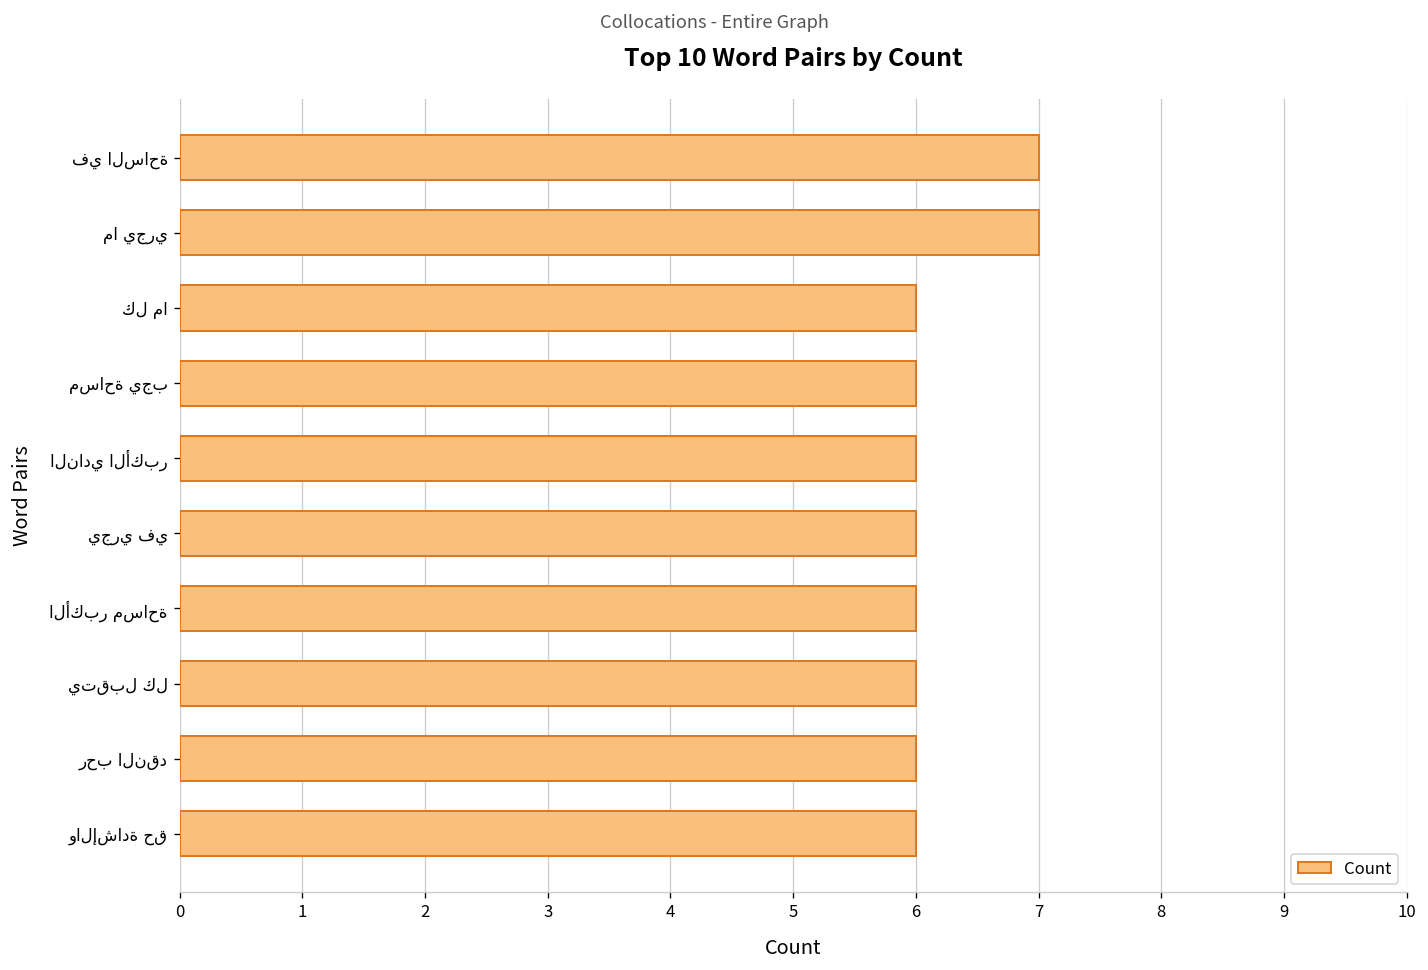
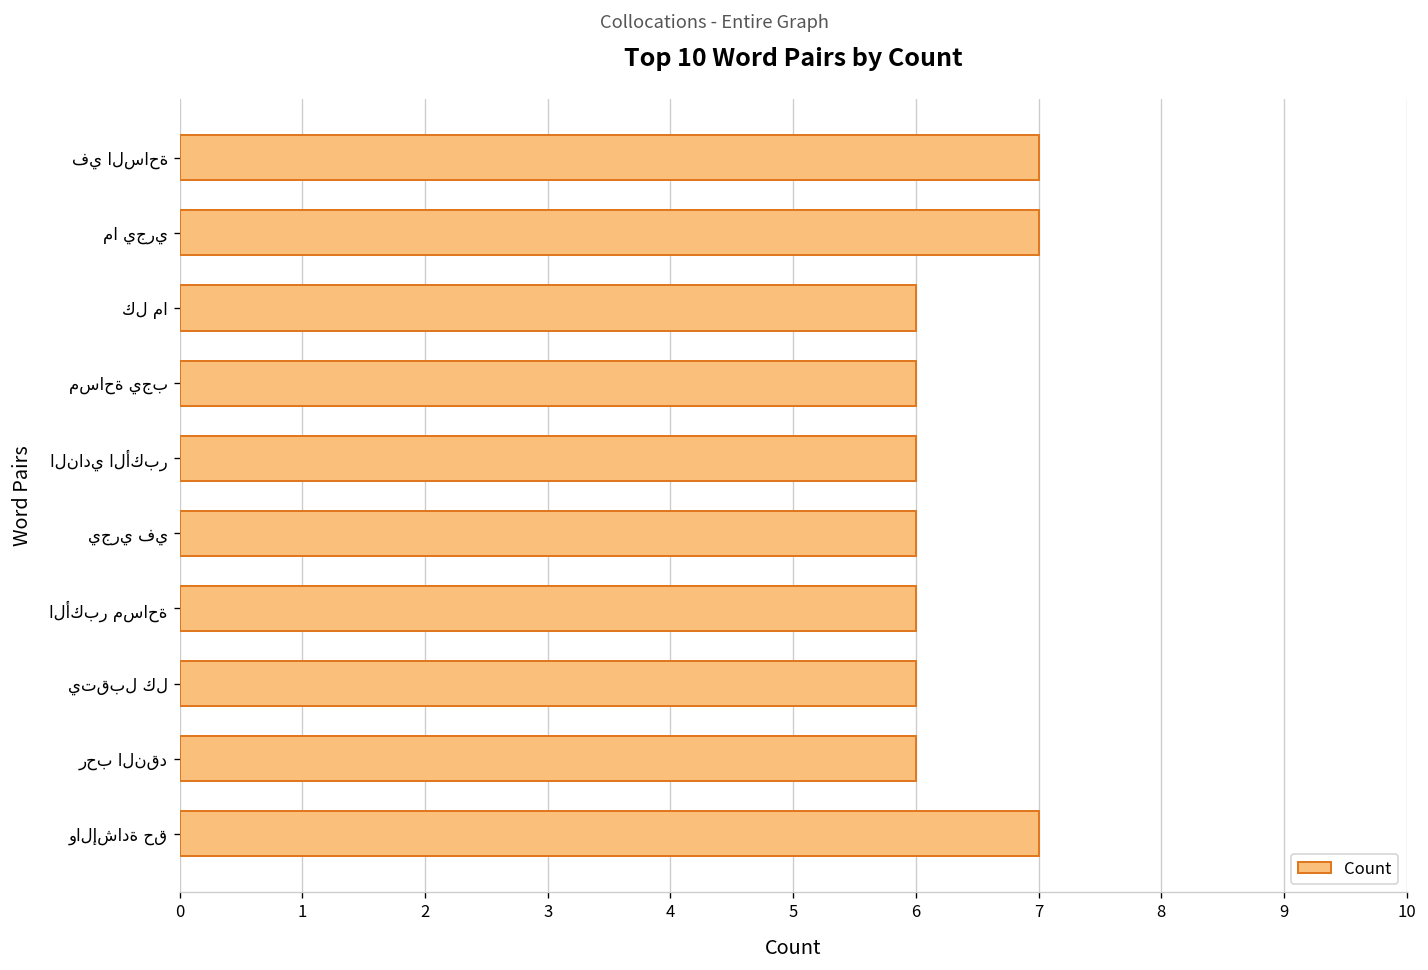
والإشادة حق: 6 -> 7
